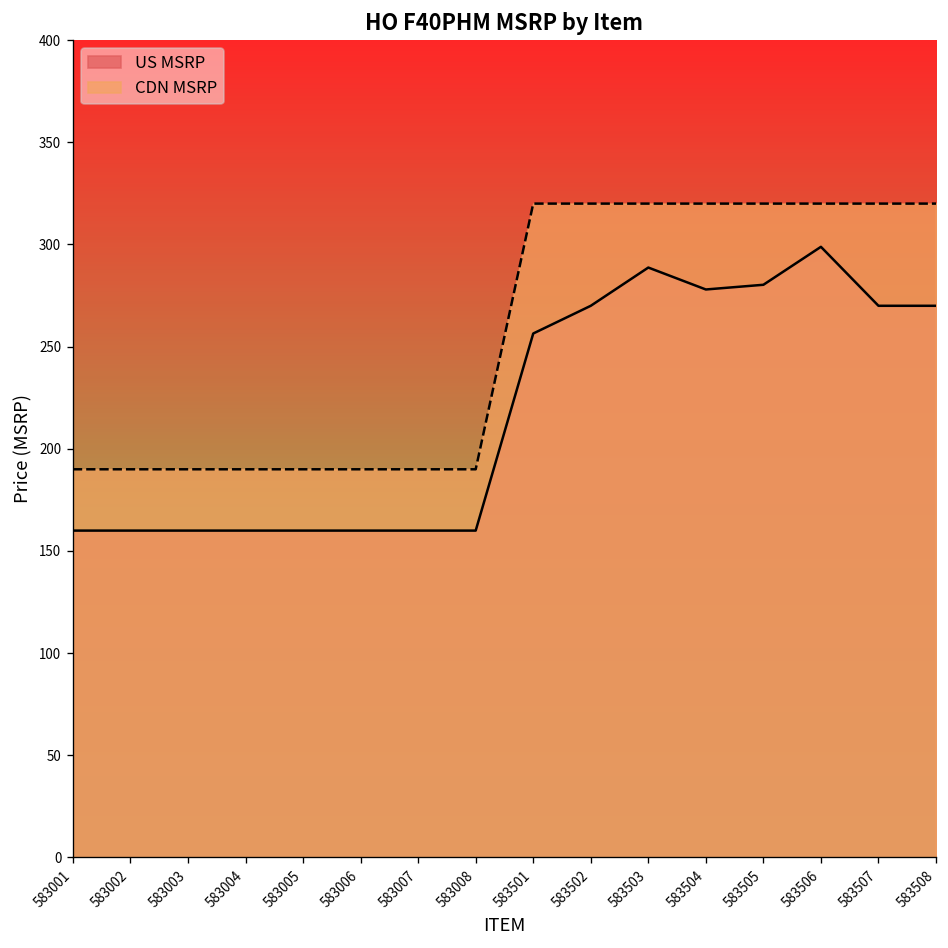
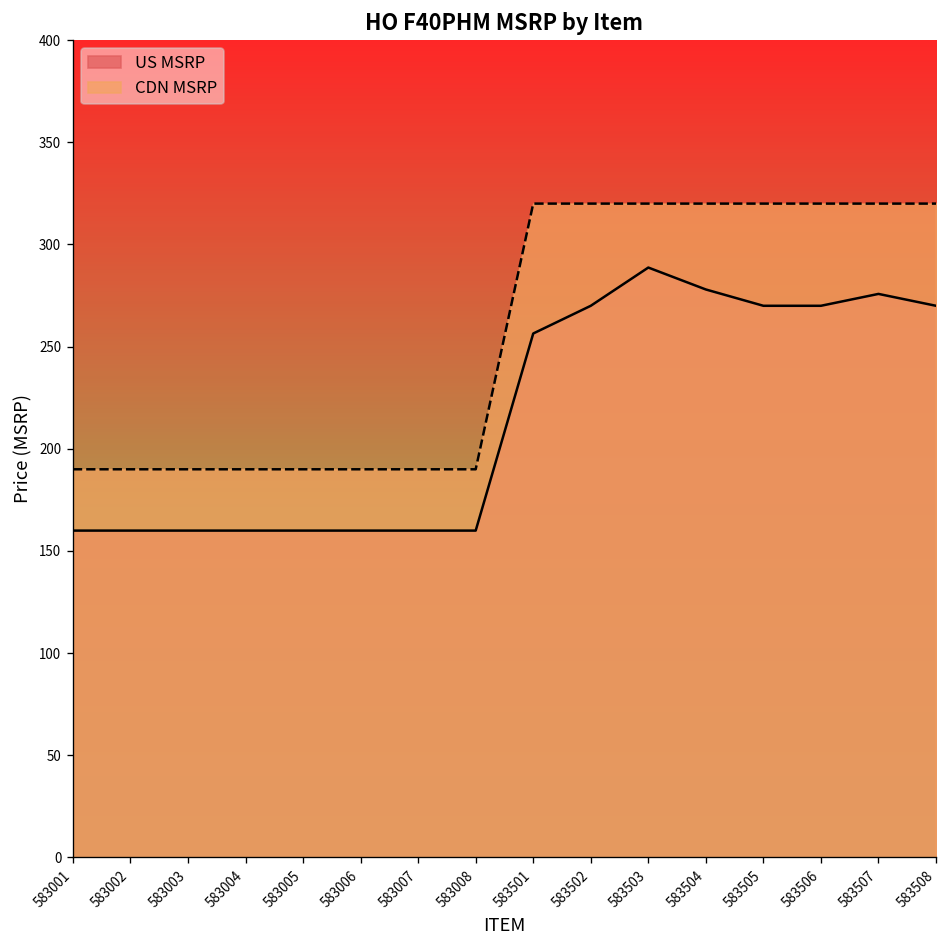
US MSRP, 583505: 280 -> 270
US MSRP, 583506: 299 -> 270
US MSRP, 583507: 270 -> 276
